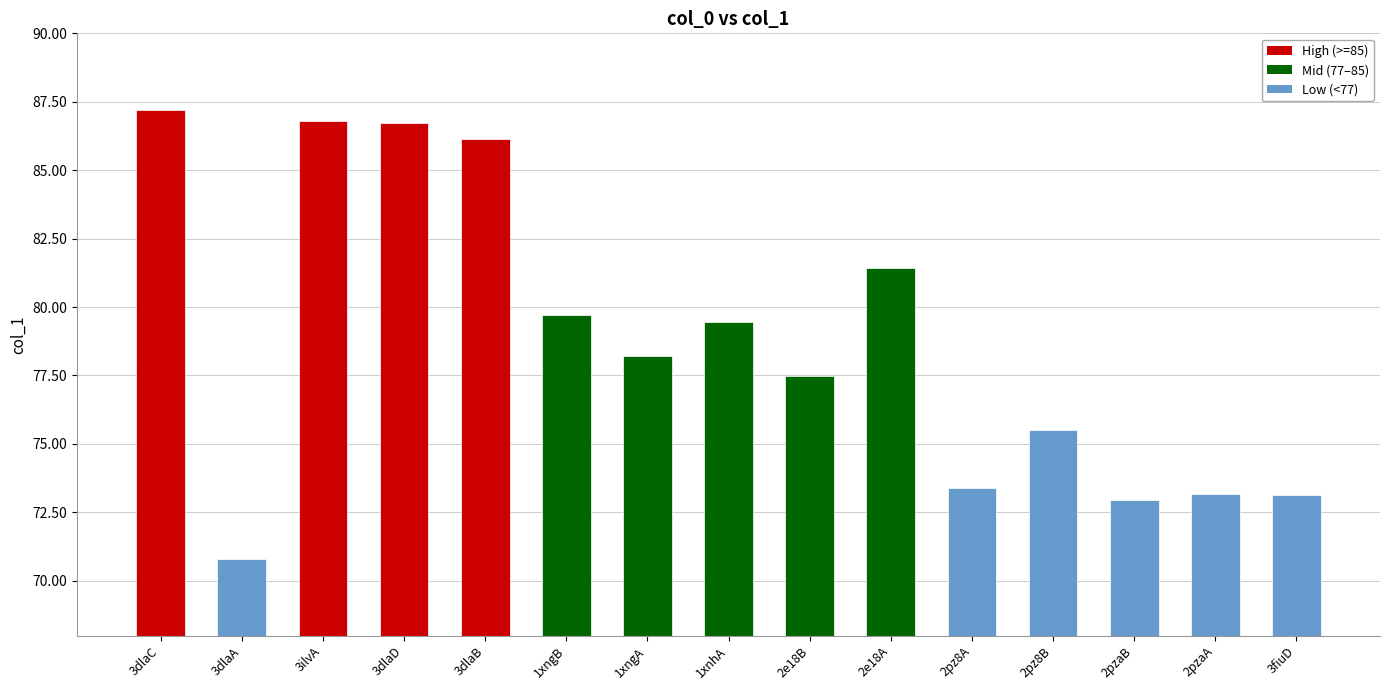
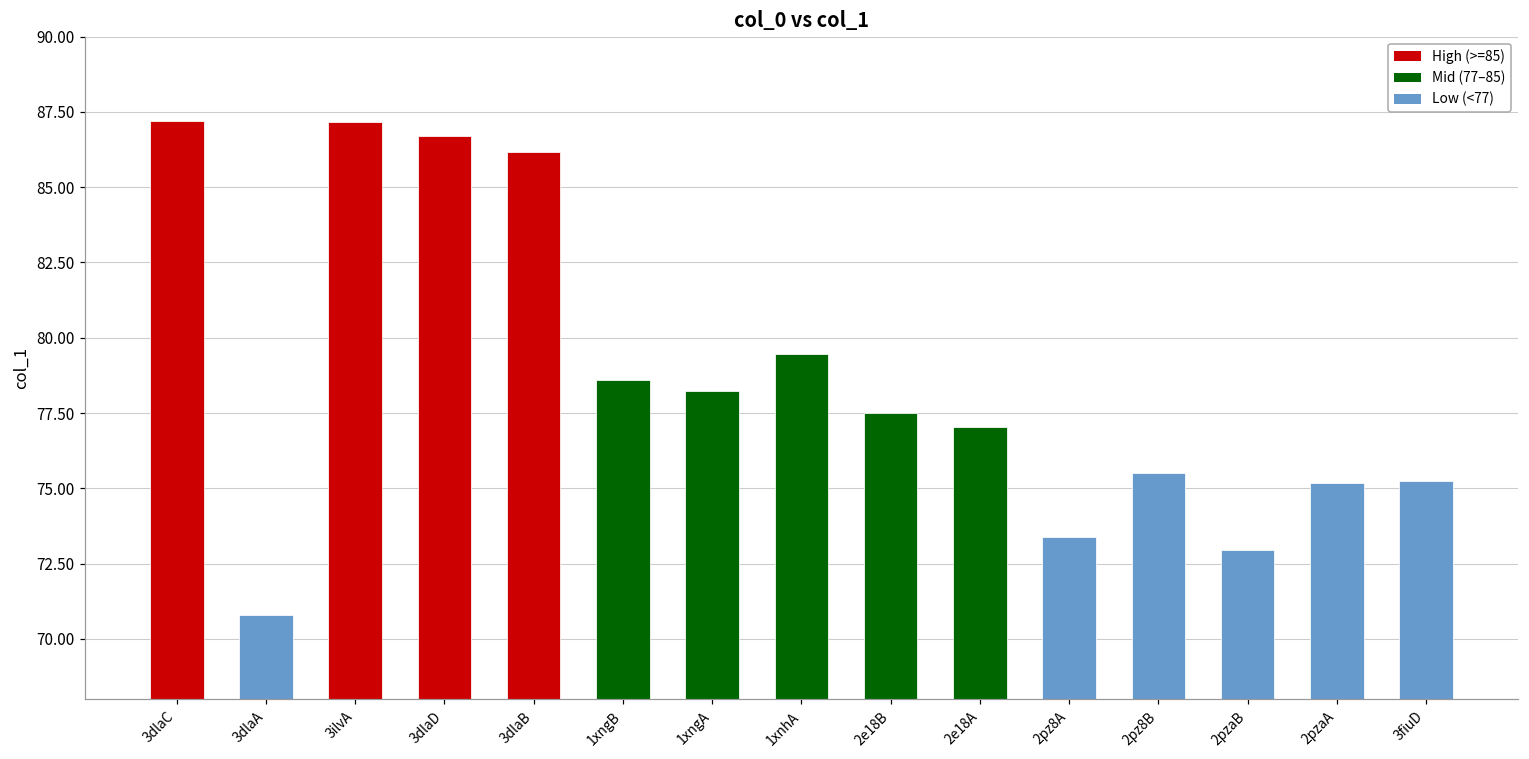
3ilvA: 86.8 -> 87.2
1xngB: 79.7 -> 78.6
2e18A: 81.4 -> 77.0
2pzaA: 73.2 -> 75.2
3fiuD: 73.1 -> 75.2
